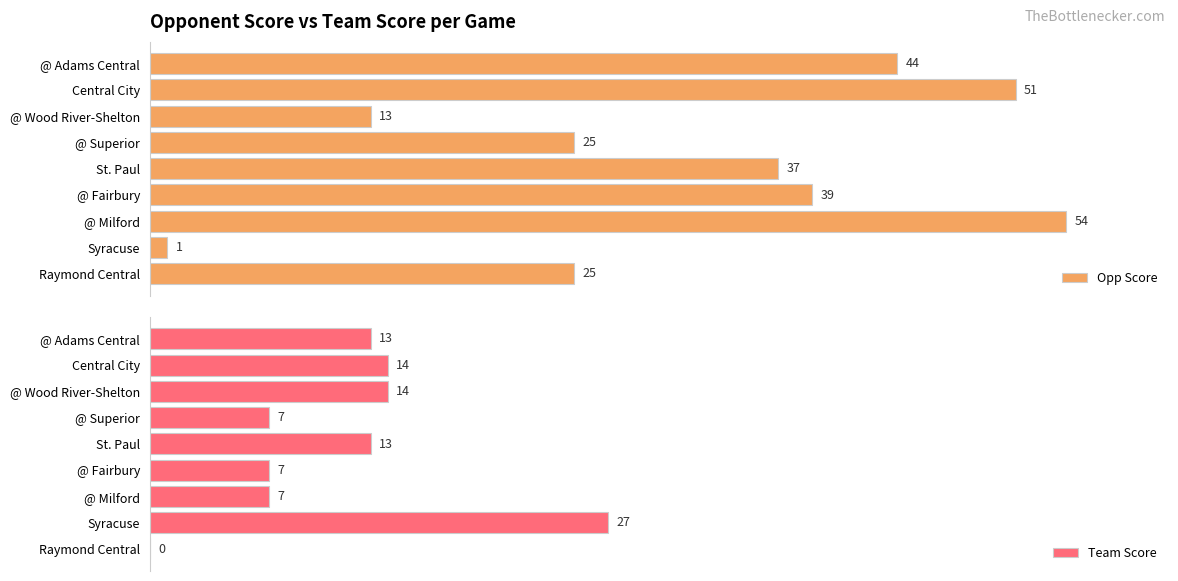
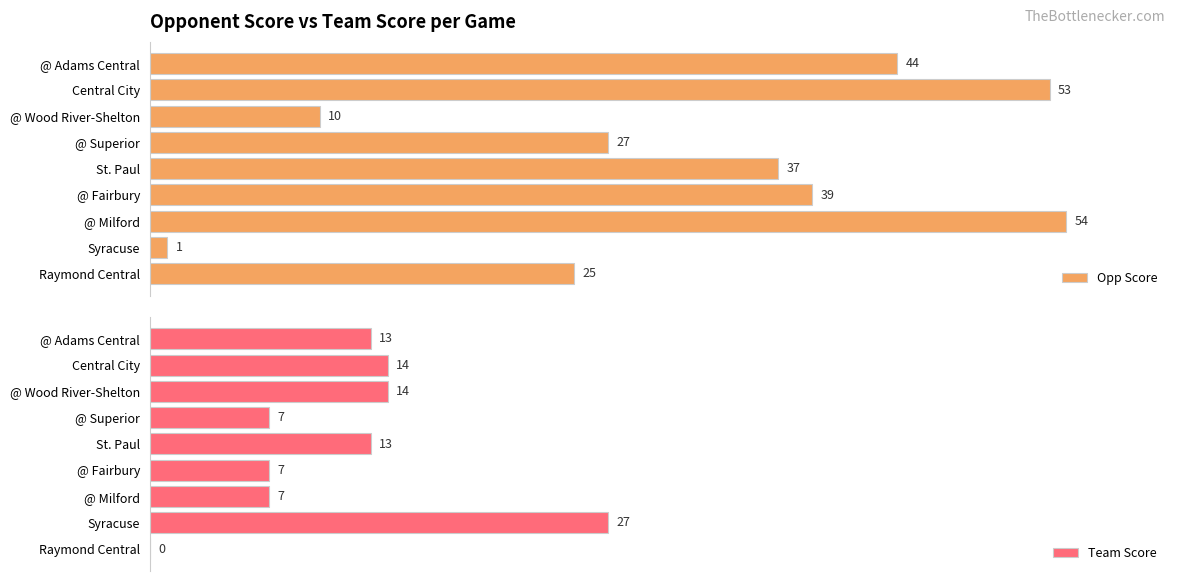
Opponent Score vs Team Score per Game, Central City: 51 -> 53
Opponent Score vs Team Score per Game, @ Wood River-Shelton: 13 -> 10
Opponent Score vs Team Score per Game, @ Superior: 25 -> 27
